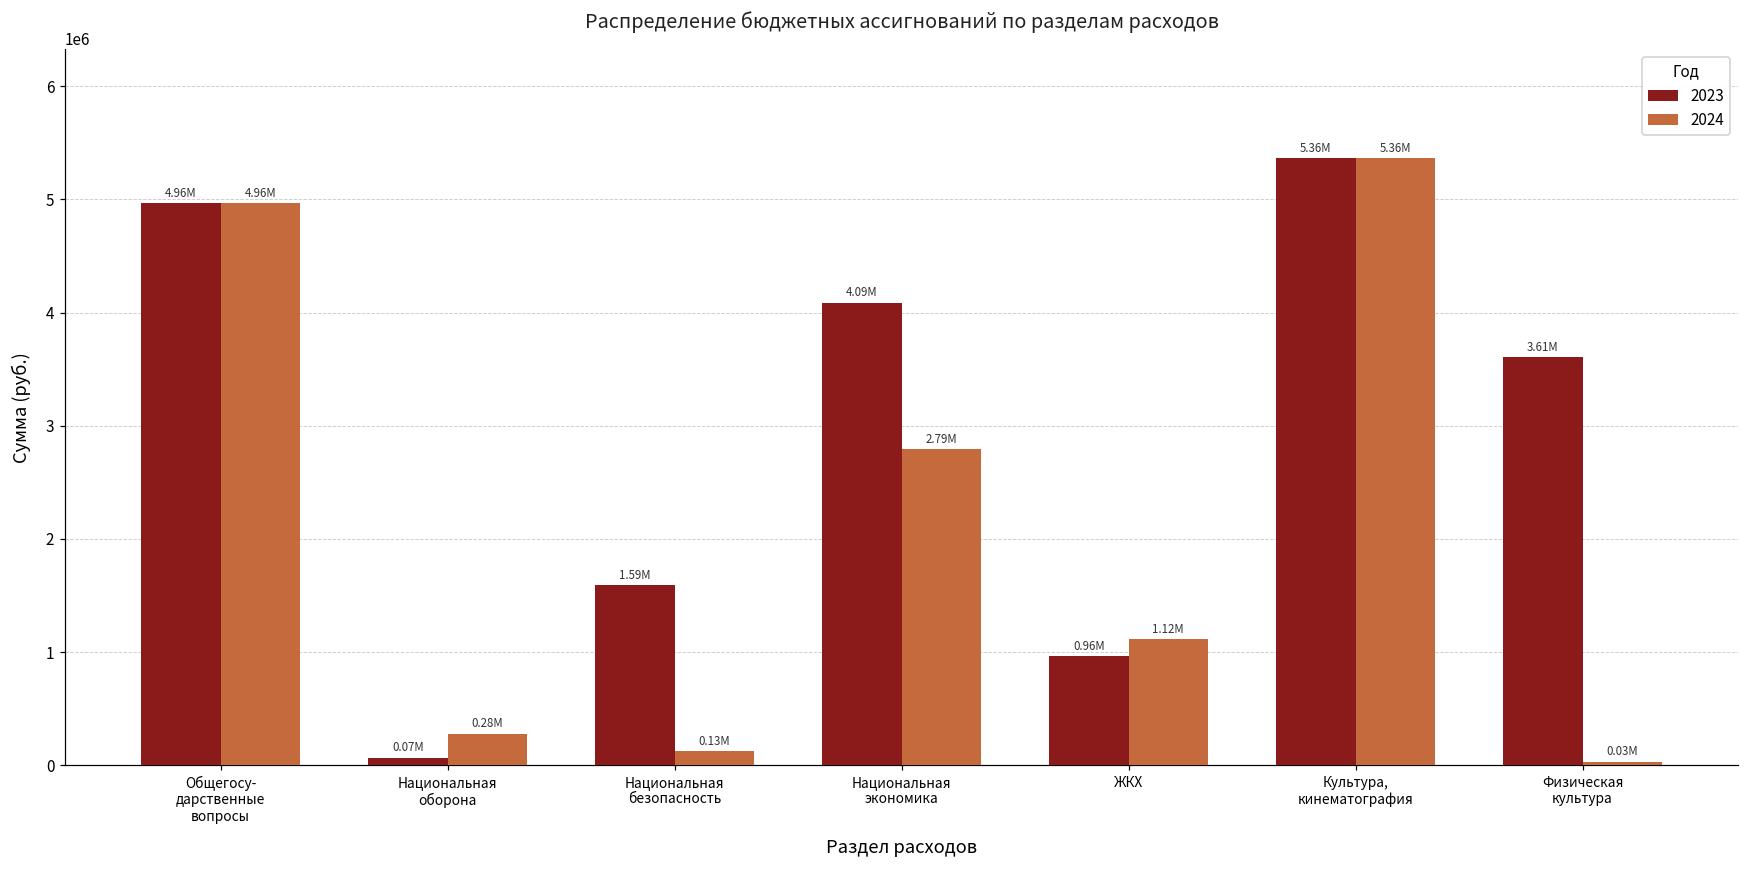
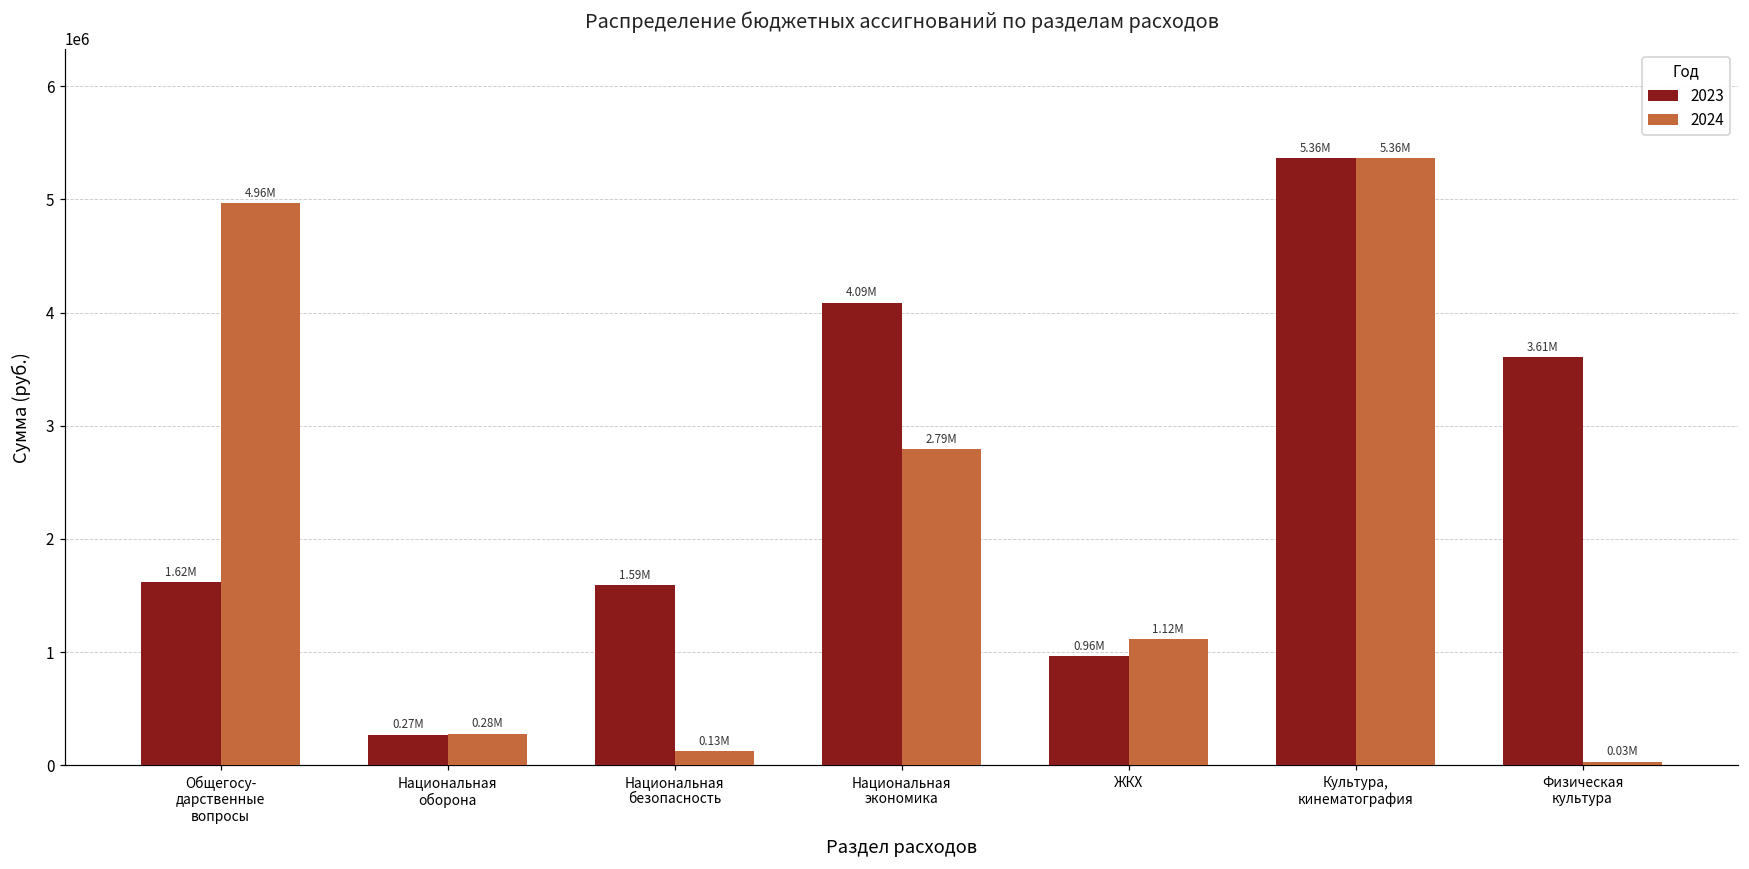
2023, Общегосу- дарственные вопросы: 4.96М -> 1.62М
2023, Национальная оборона: 0.07М -> 0.27М
